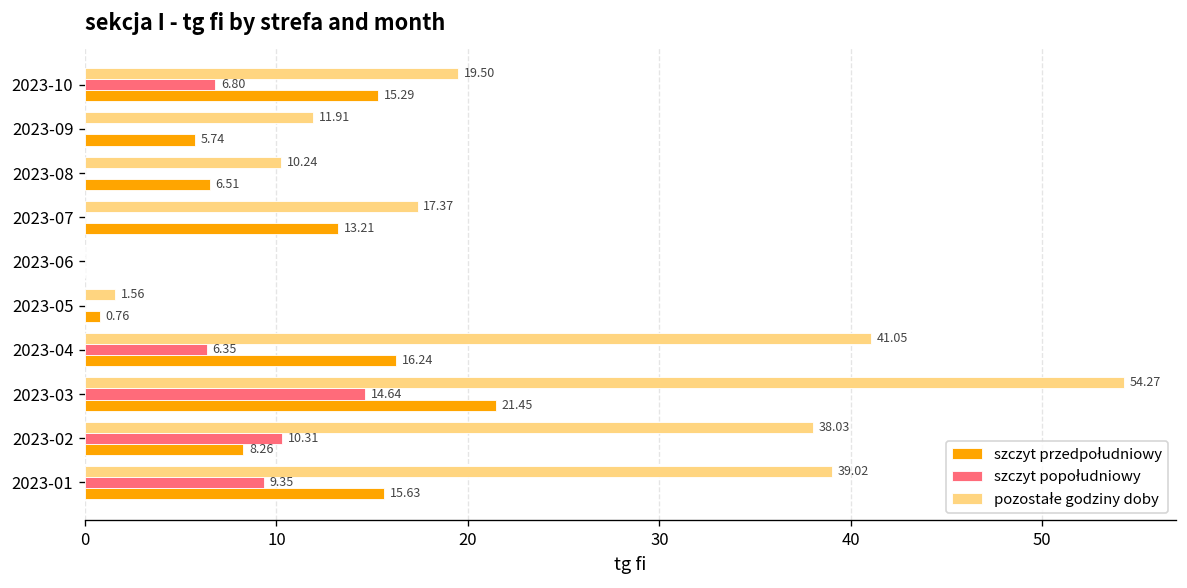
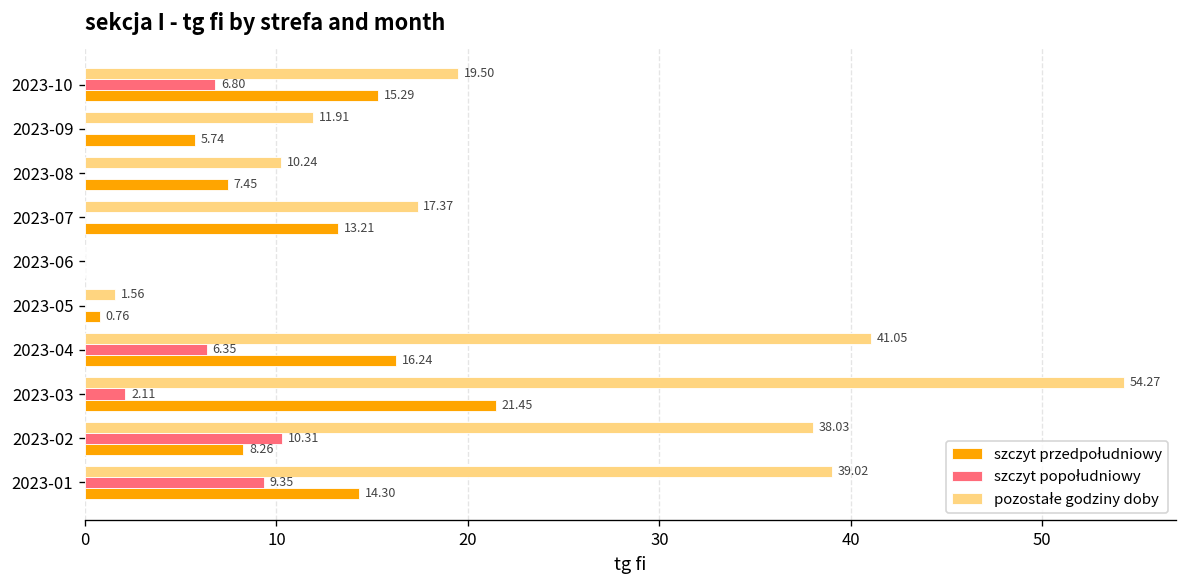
szczyt przedpołudniowy, 2023-08: 6.51 -> 7.45
szczyt popołudniowy, 2023-03: 14.64 -> 2.11
szczyt przedpołudniowy, 2023-01: 15.63 -> 14.30
